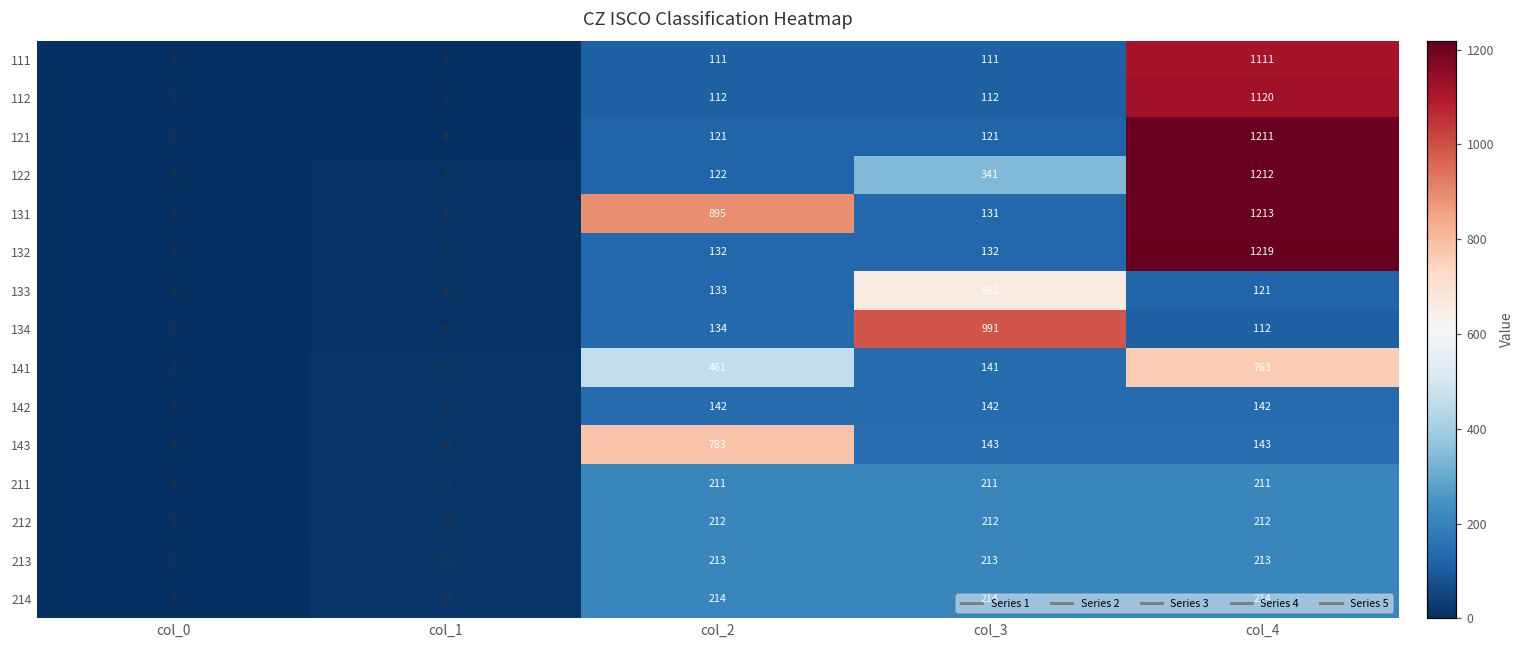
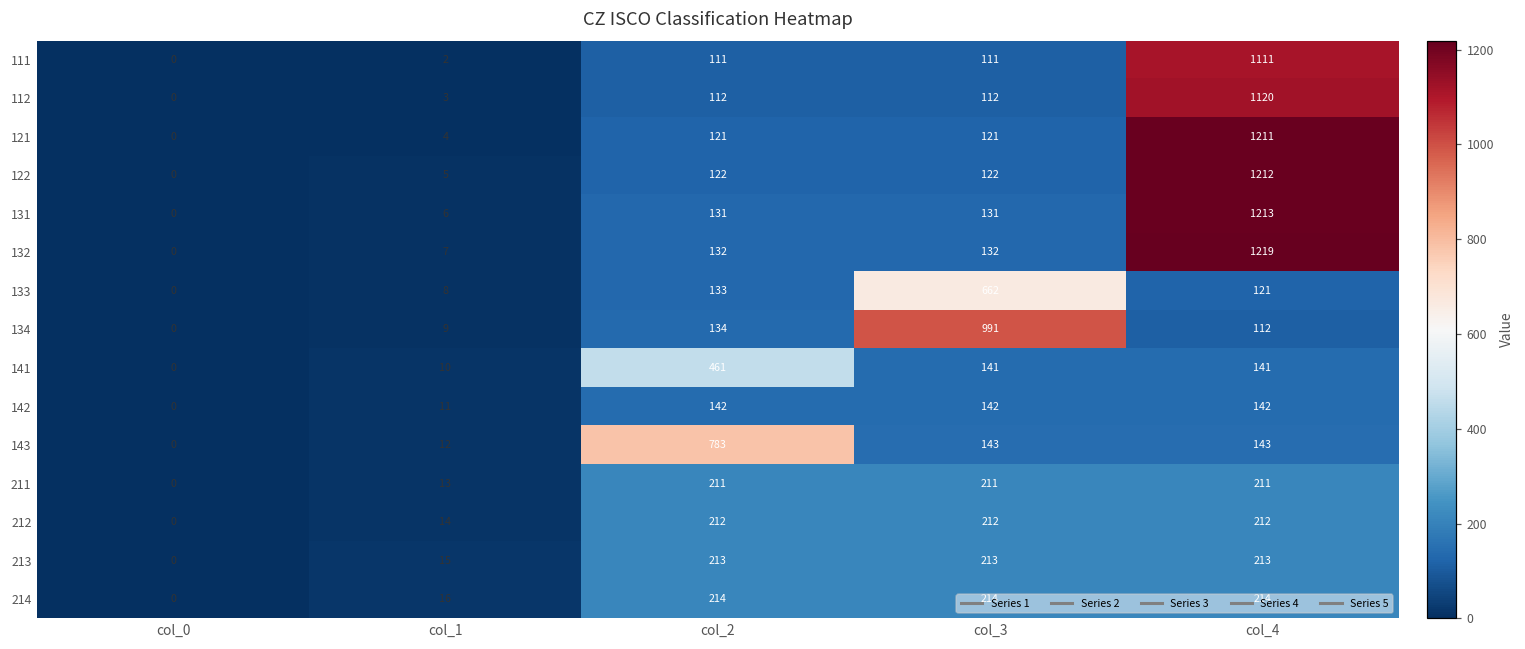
122, col_3: 341 -> 122
131, col_2: 895 -> 131
141, col_4: 763 -> 141
